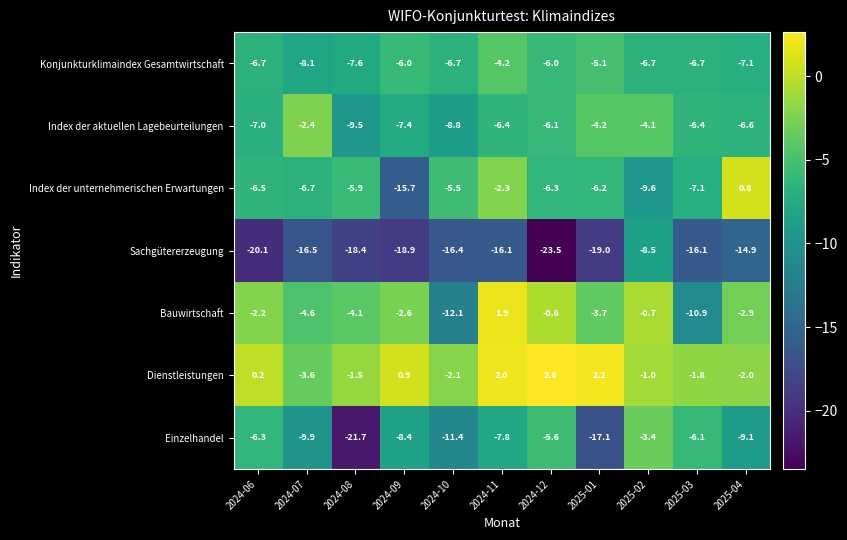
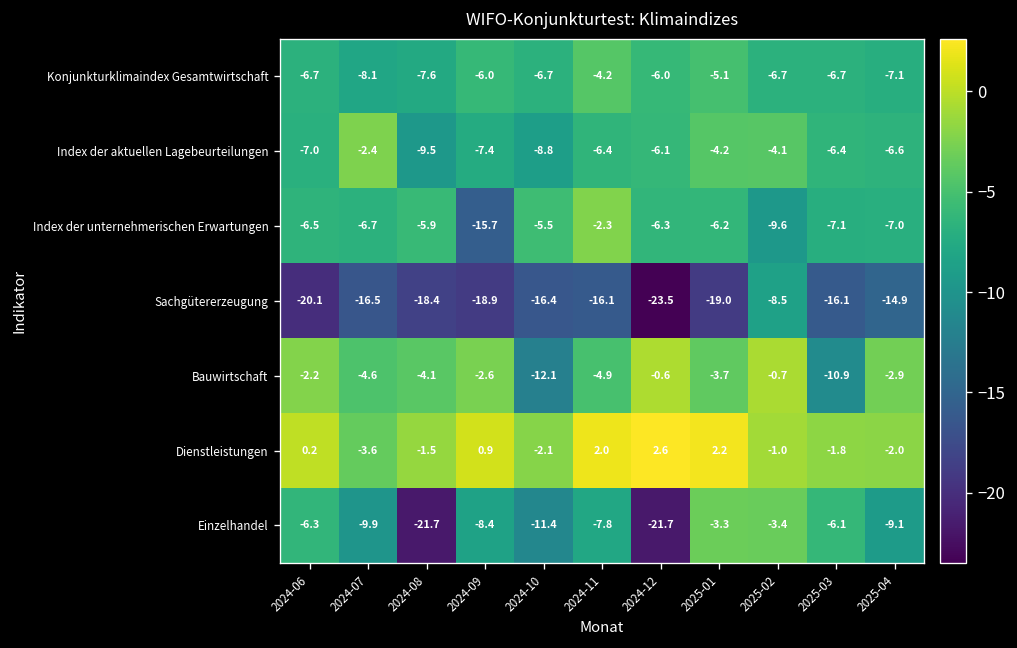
Index der unternehmerischen Erwartungen, 2025-04: 0.8 -> -7.0
Bauwirtschaft, 2024-11: 1.9 -> -4.9
Einzelhandel, 2024-12: -5.6 -> -21.7
Einzelhandel, 2025-01: -17.1 -> -3.3
